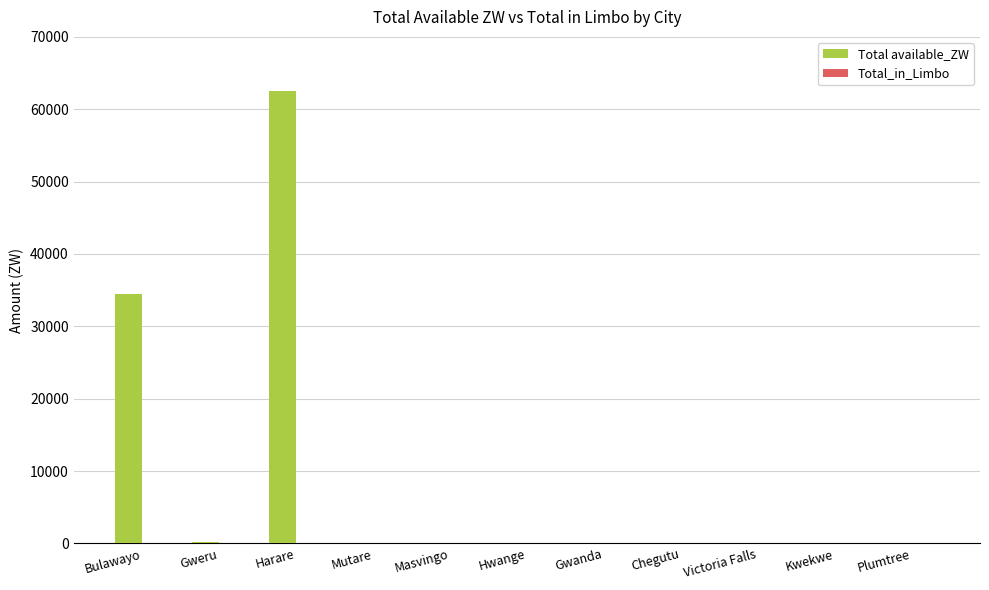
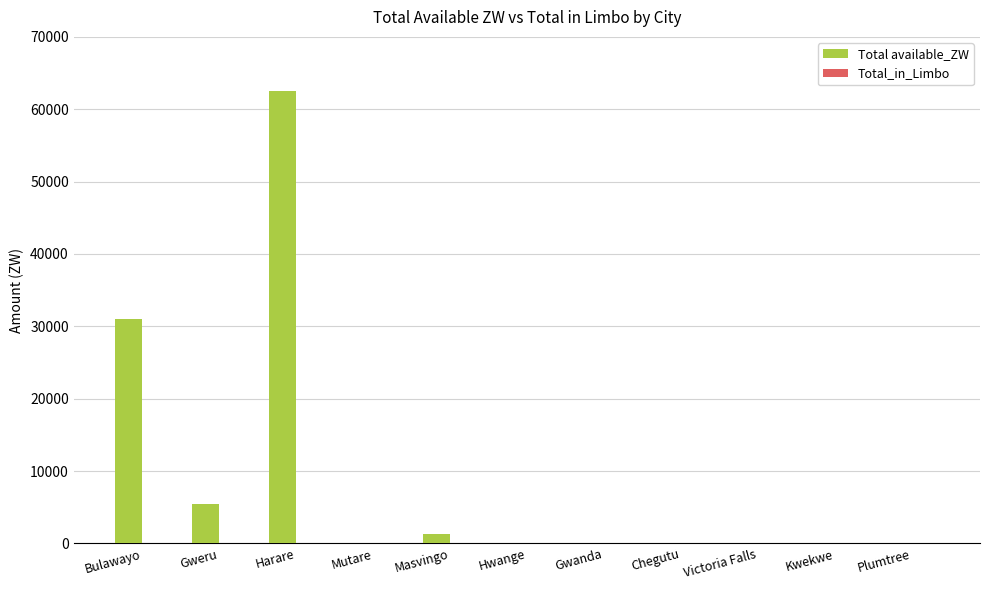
Total available_ZW, Bulawayo: 35000 -> 31000
Total available_ZW, Gweru: 0 -> 5000
Total available_ZW, Masvingo: 0 -> 1000
